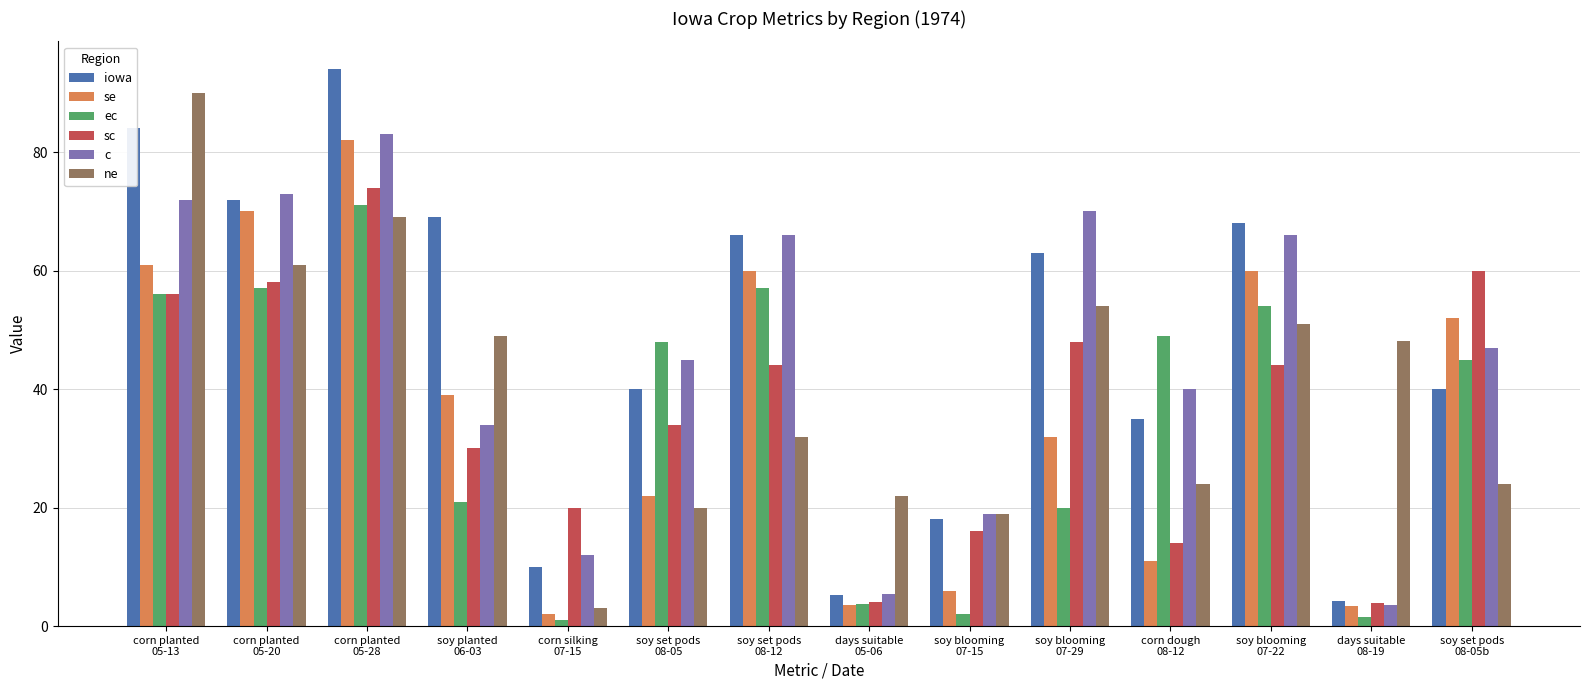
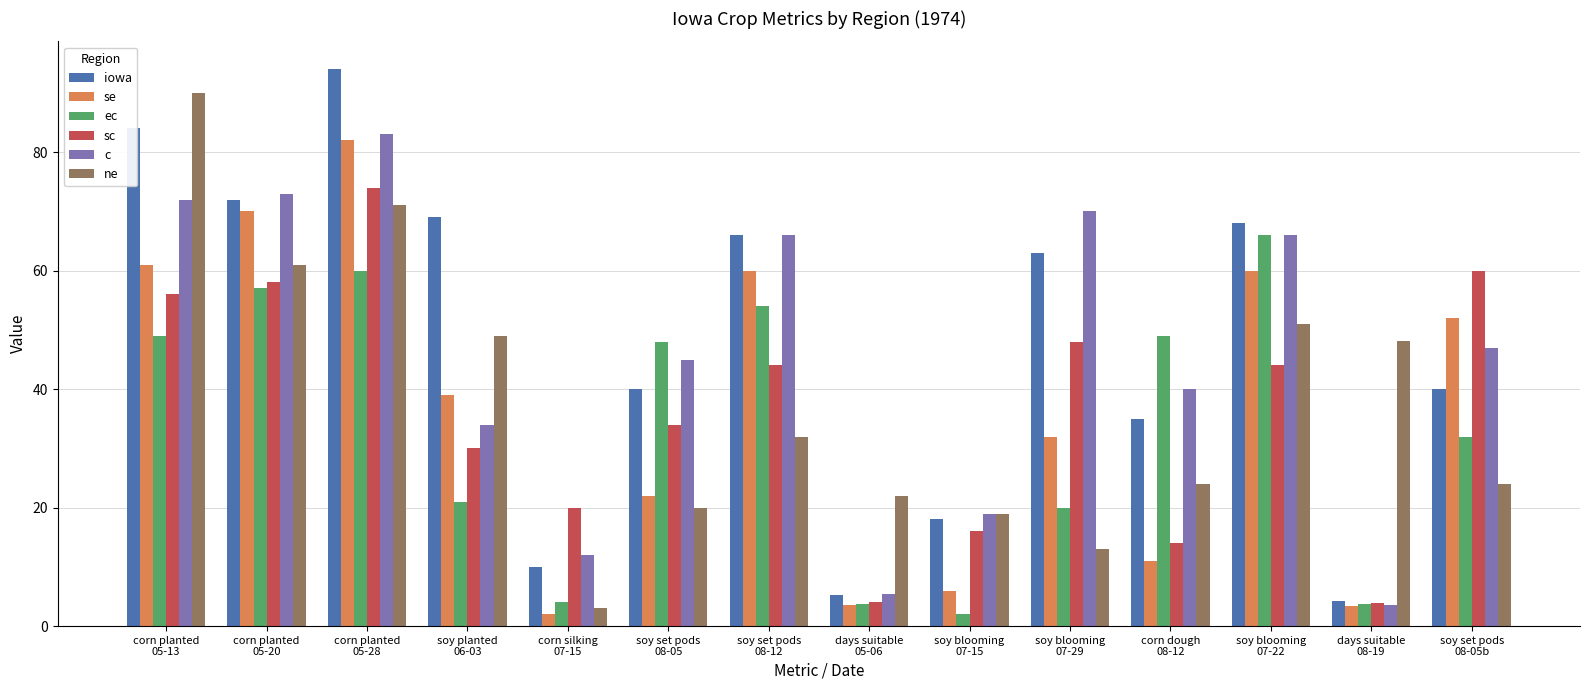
ec, corn planted 05-13: 56 -> 49
ec, corn planted 05-28: 71 -> 60
ne, corn planted 05-28: 69 -> 71
ec, corn silking 07-15: 1 -> 4
ec, soy set pods 08-12: 57 -> 54
ne, soy blooming 07-29: 54 -> 13
ec, soy blooming 07-22: 54 -> 66
ec, days suitable 08-19: 2 -> 4
ec, soy set pods 08-05b: 45 -> 32
